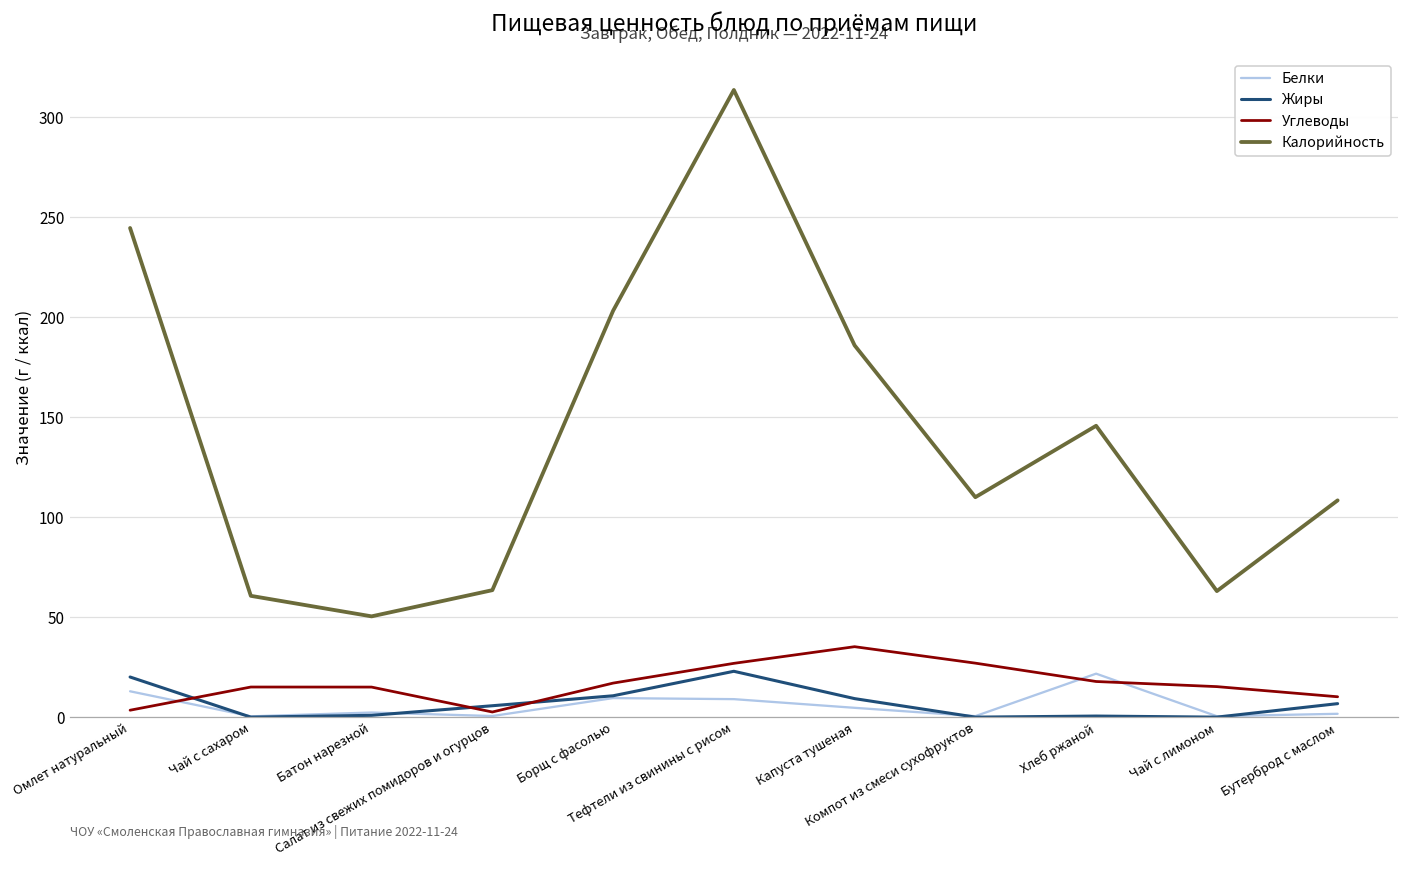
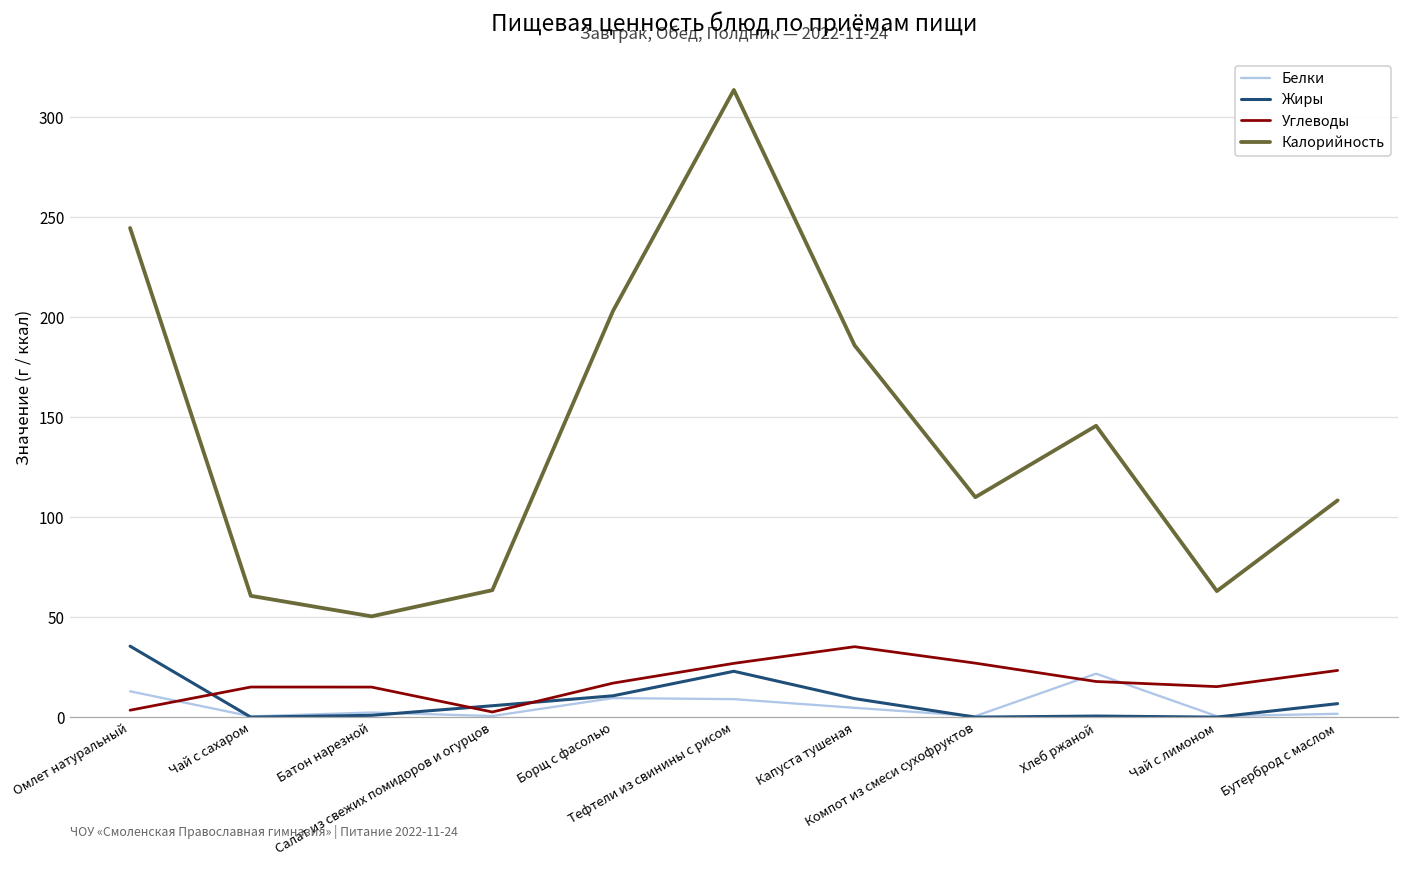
Жиры, Омлет натуральный: 20 -> 36
Углеводы, Бутерброд с маслом: 10 -> 23
